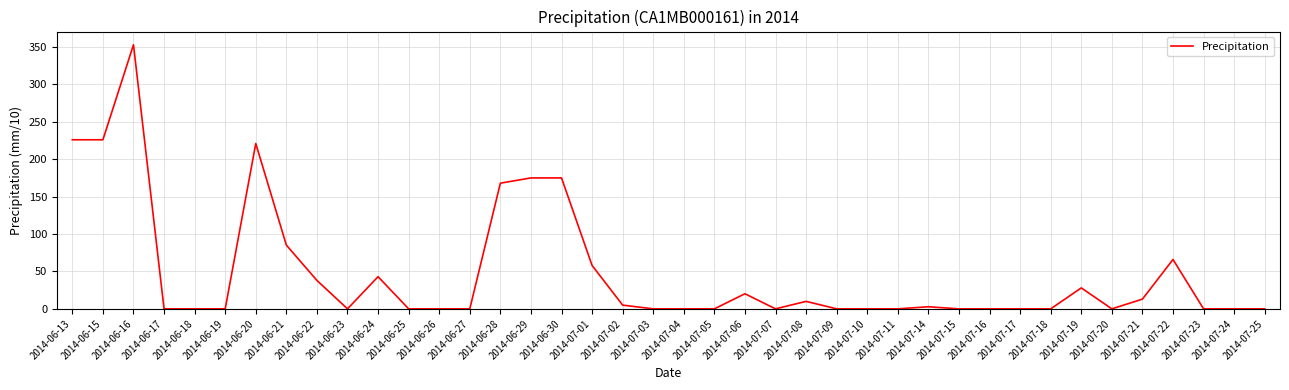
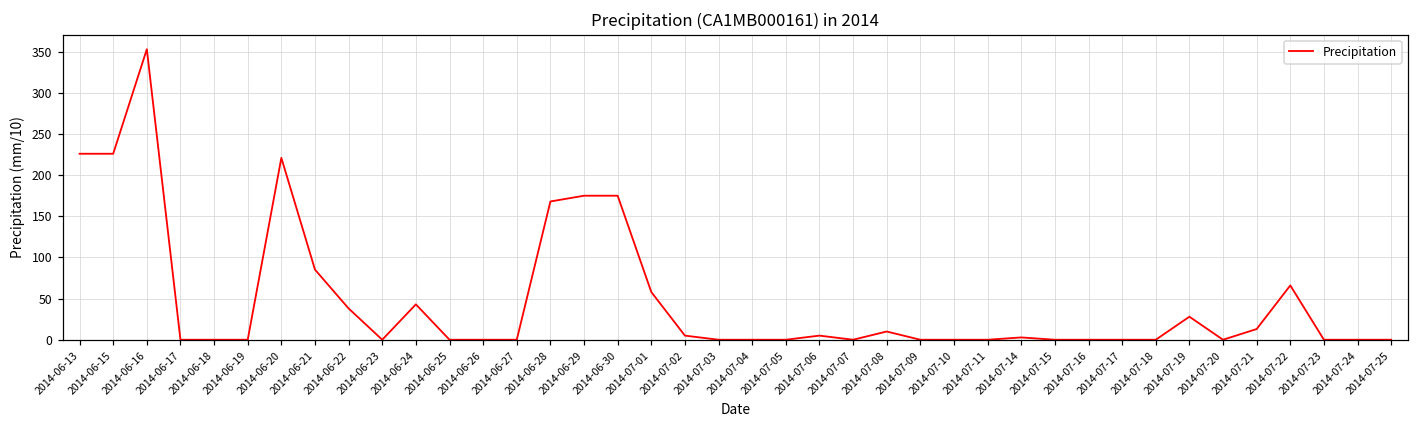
2014-07-06: 20 -> 10
